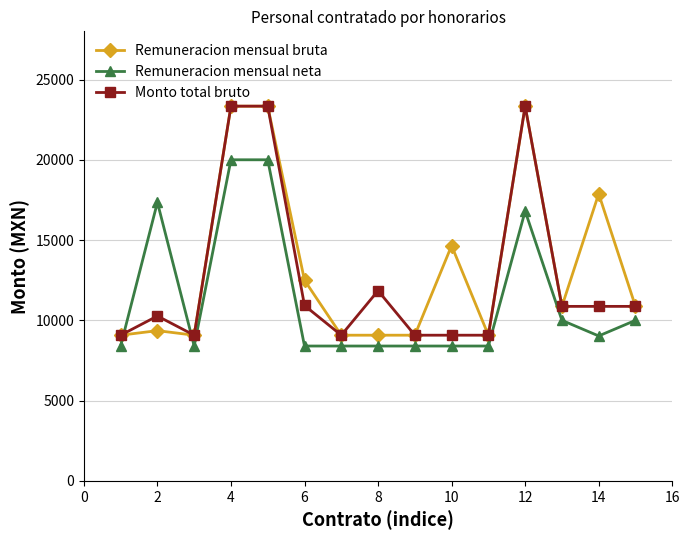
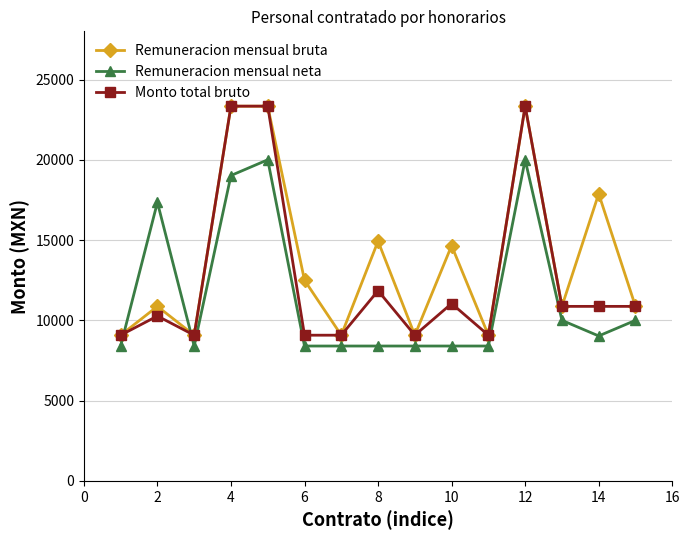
Remuneracion mensual bruta, 2: 9400 -> 10900
Remuneracion mensual neta, 4: 20000 -> 19000
Monto total bruto, 6: 10900 -> 9100
Remuneracion mensual bruta, 8: 9100 -> 14900
Monto total bruto, 10: 9100 -> 11000
Remuneracion mensual neta, 12: 16800 -> 20000
